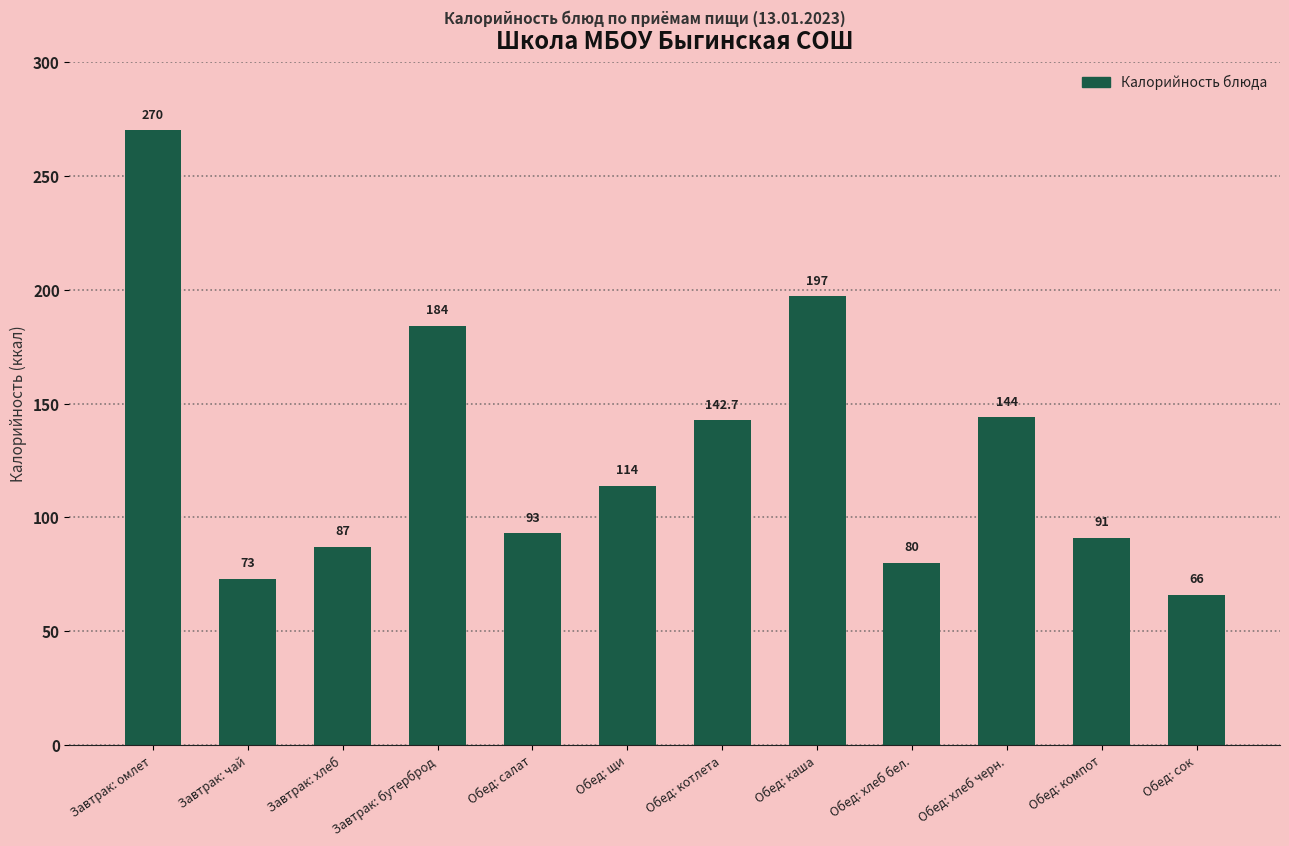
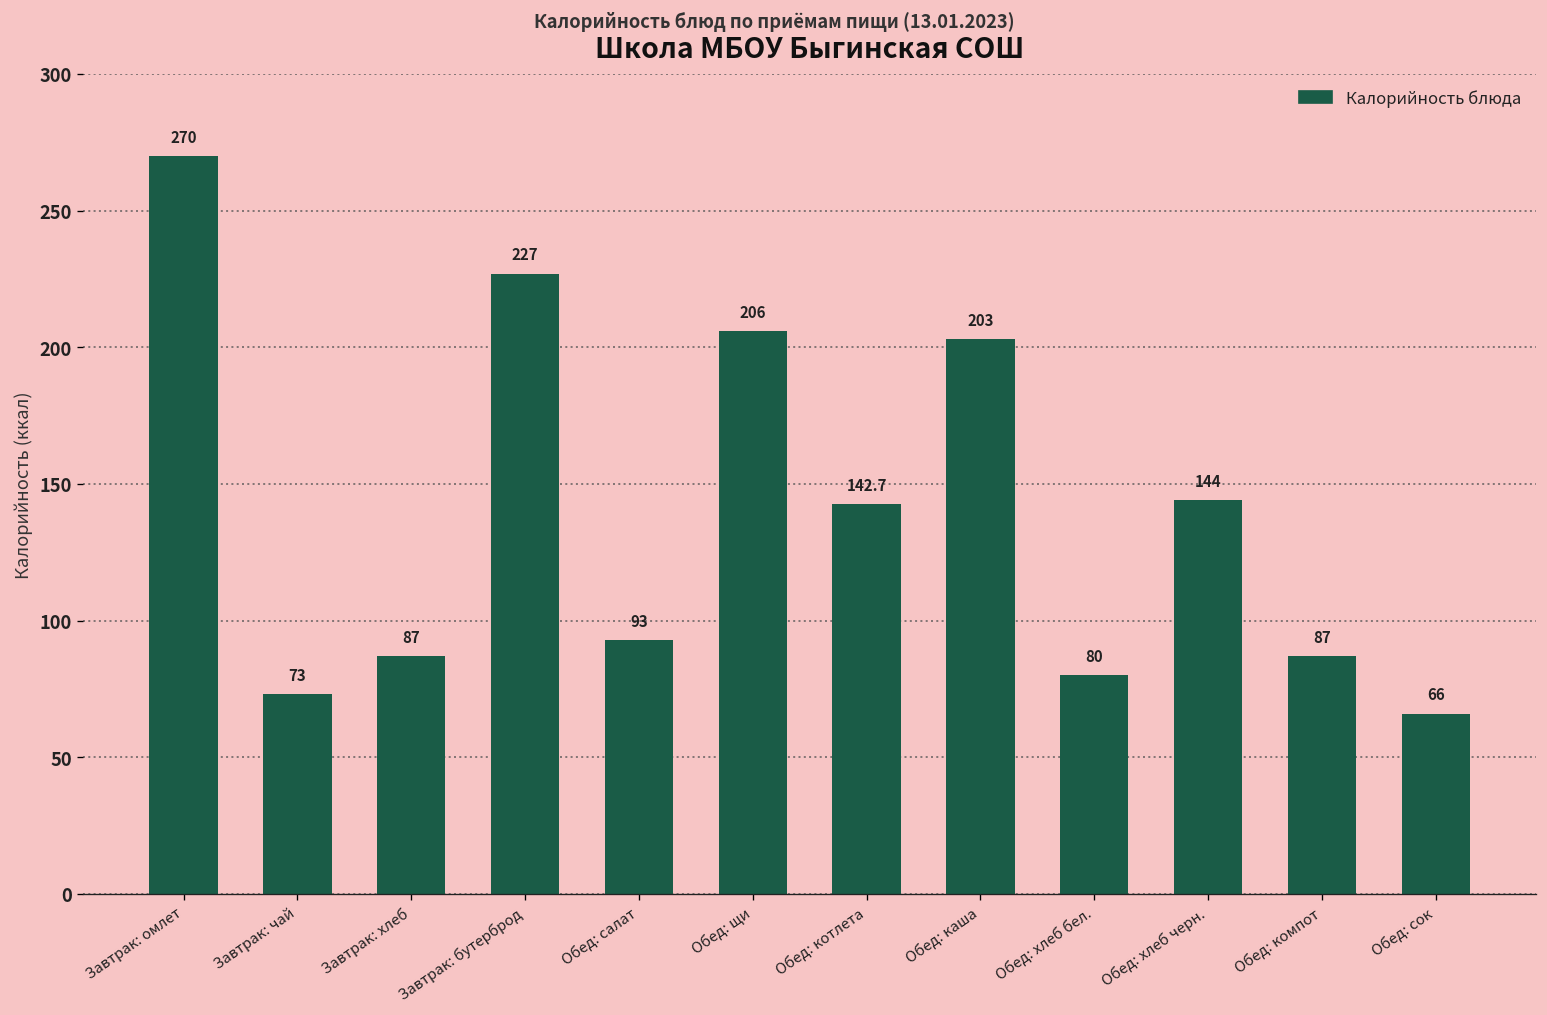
Завтрак: бутерброд: 184 -> 227
Обед: щи: 114 -> 206
Обед: каша: 197 -> 203
Обед: компот: 91 -> 87
